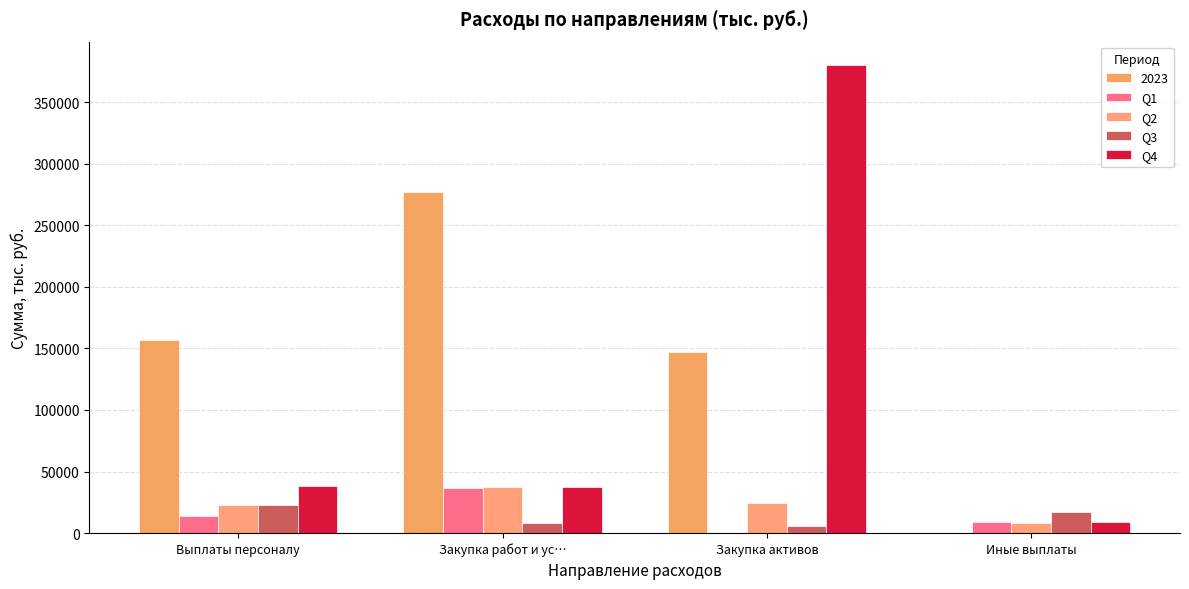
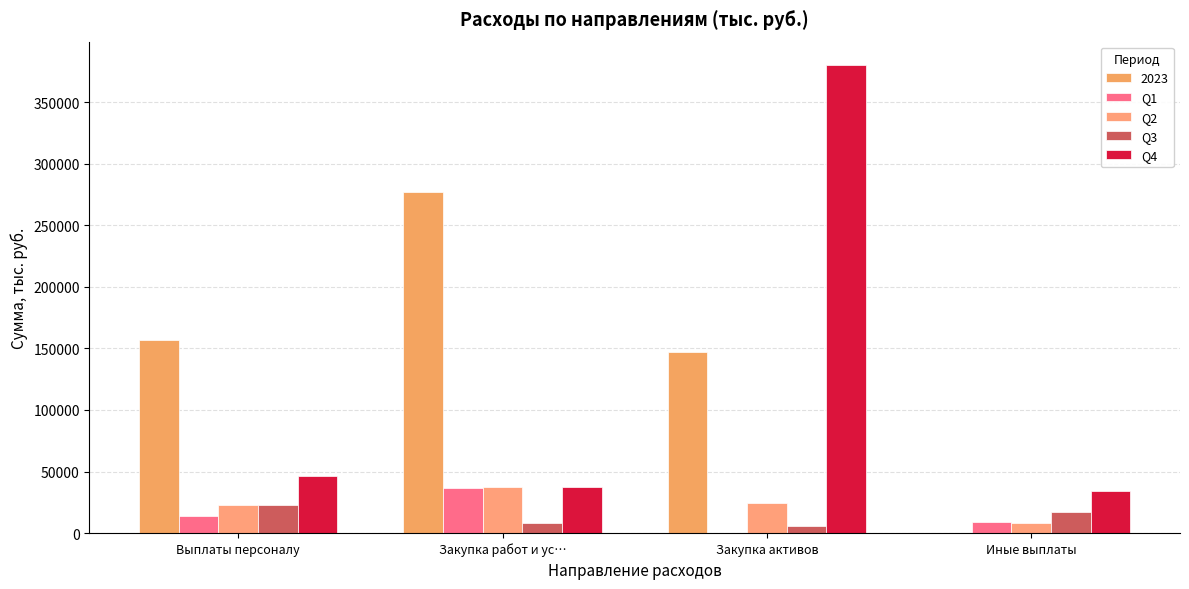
Q4, Выплаты персоналу: 38000 -> 47000
Q4, Иные выплаты: 9000 -> 34000
